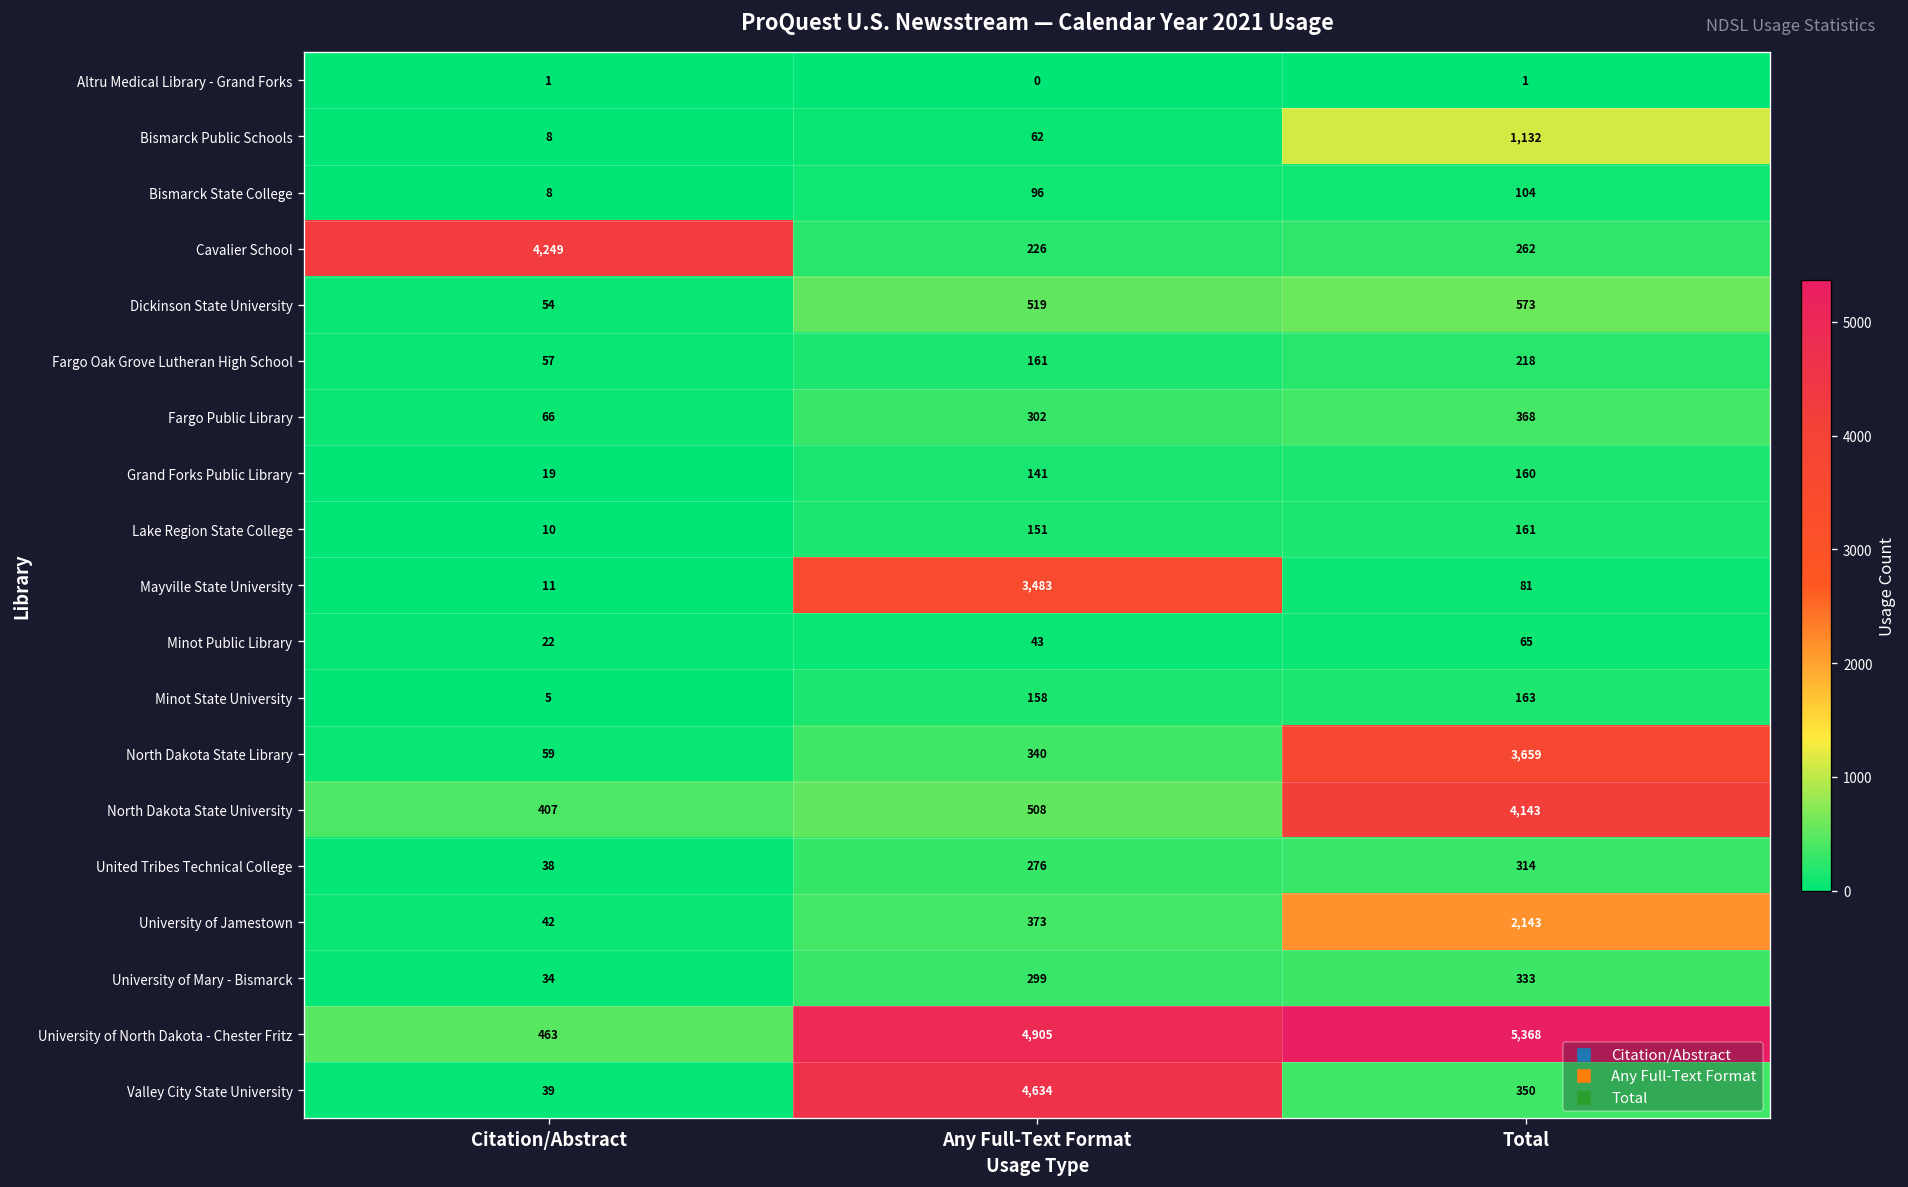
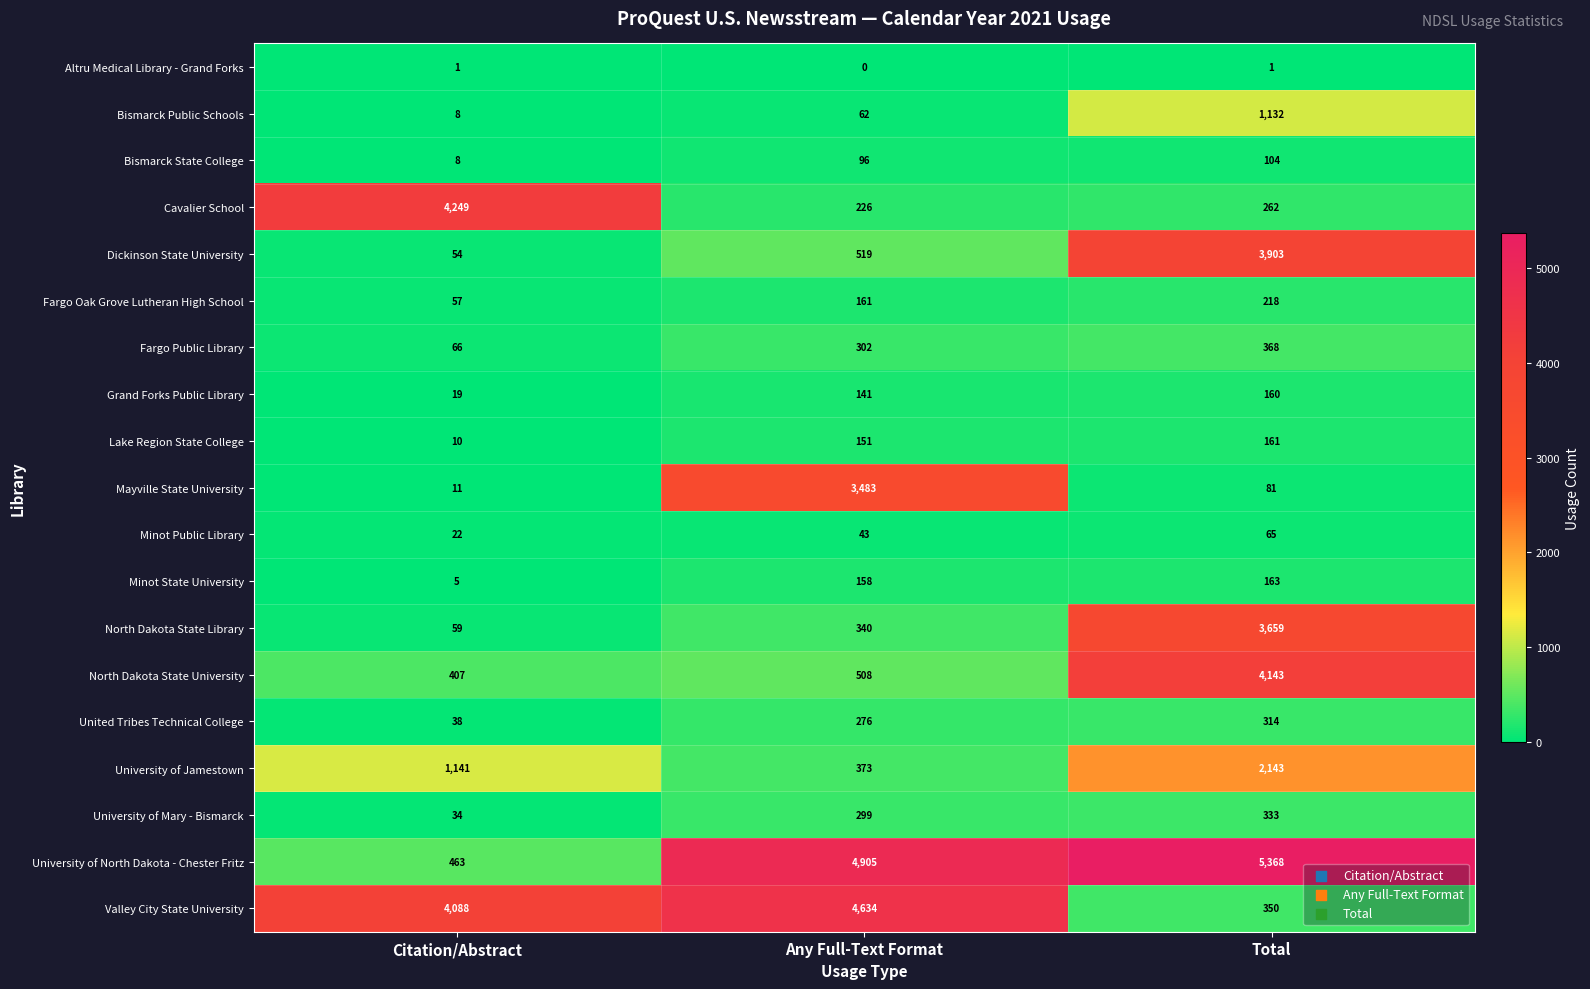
Dickinson State University, Total: 573 -> 3,903
University of Jamestown, Citation/Abstract: 42 -> 1,141
Valley City State University, Citation/Abstract: 39 -> 4,088
